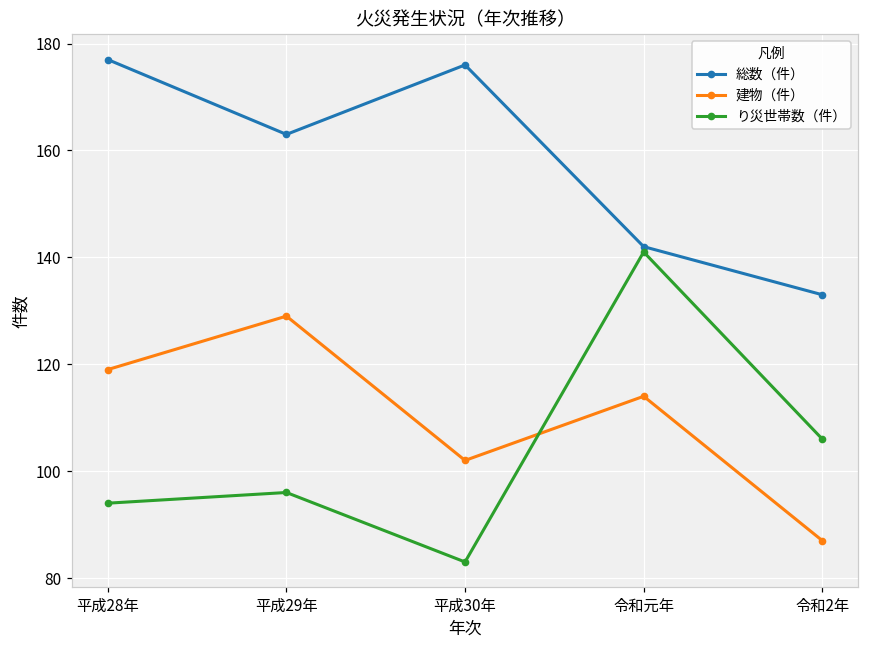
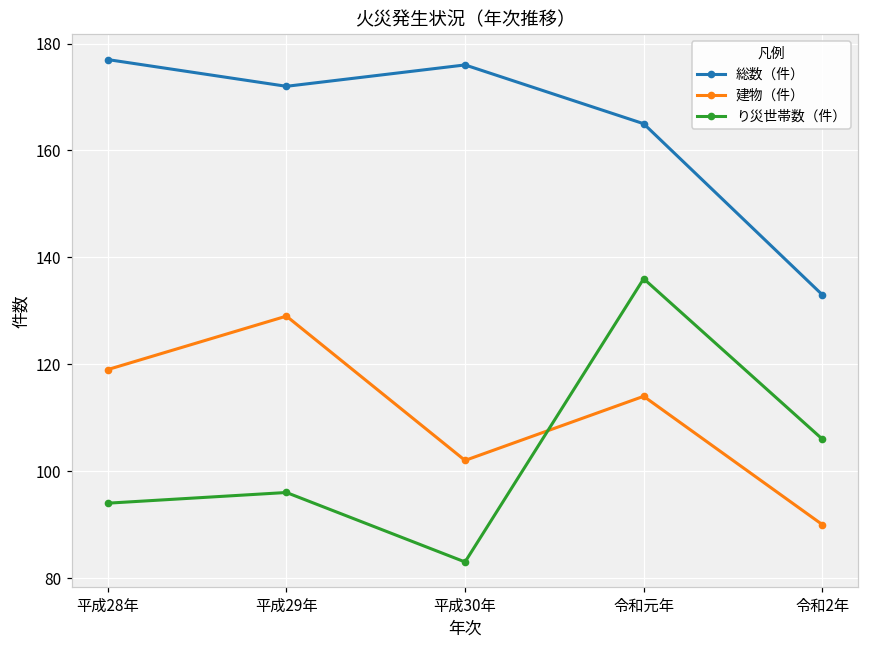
総数（件）, 平成29年: 163 -> 172
総数（件）, 令和元年: 142 -> 165
り災世帯数（件）, 令和元年: 141 -> 136
建物（件）, 令和2年: 87 -> 90
